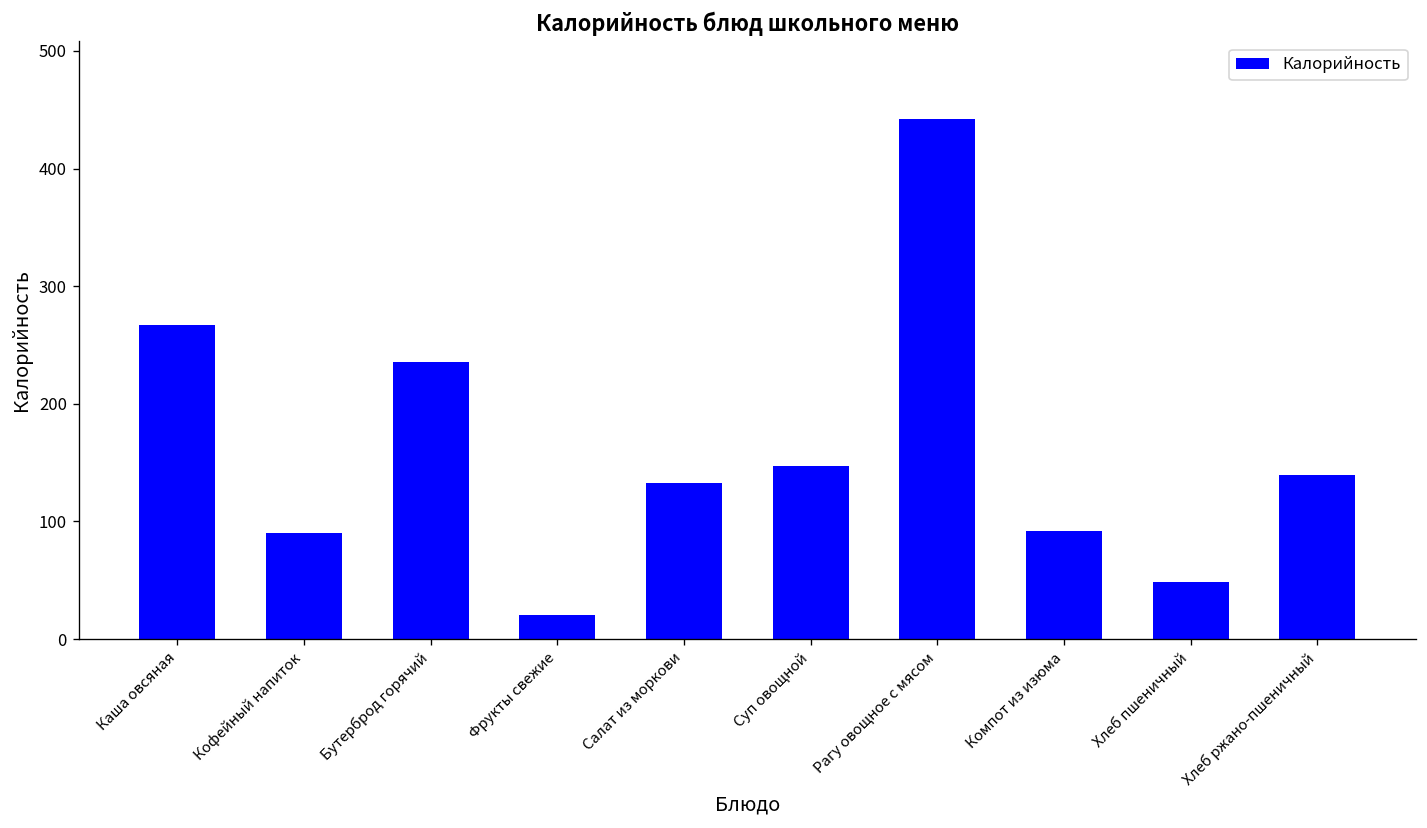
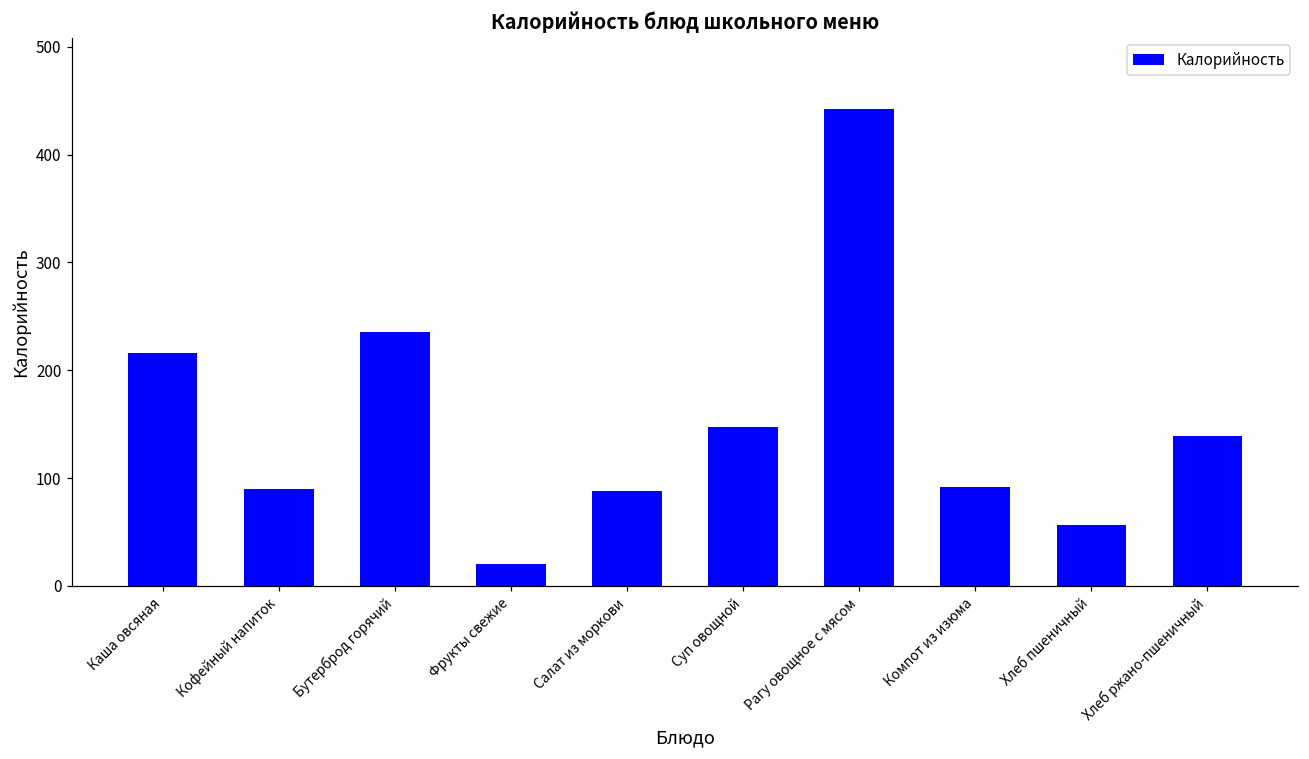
Каша овсяная: 270 -> 220
Салат из моркови: 130 -> 90
Хлеб пшеничный: 50 -> 60
